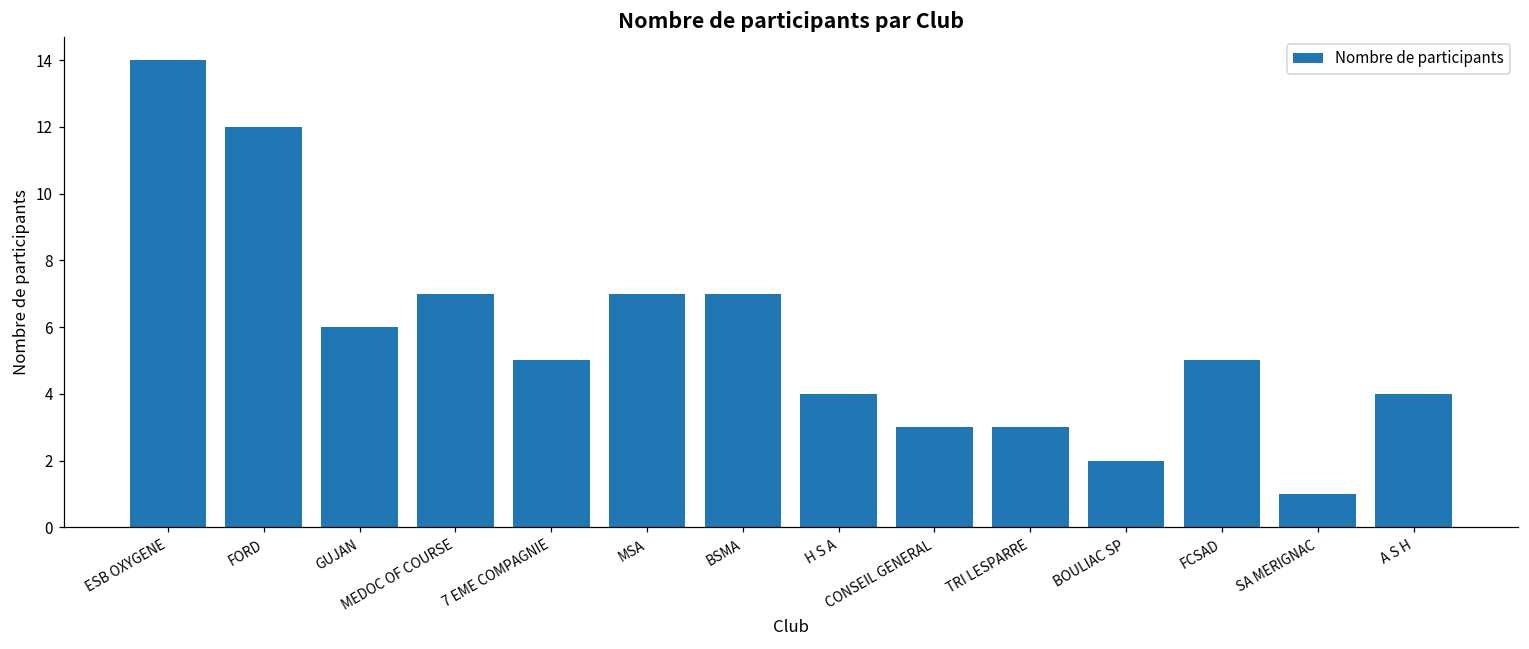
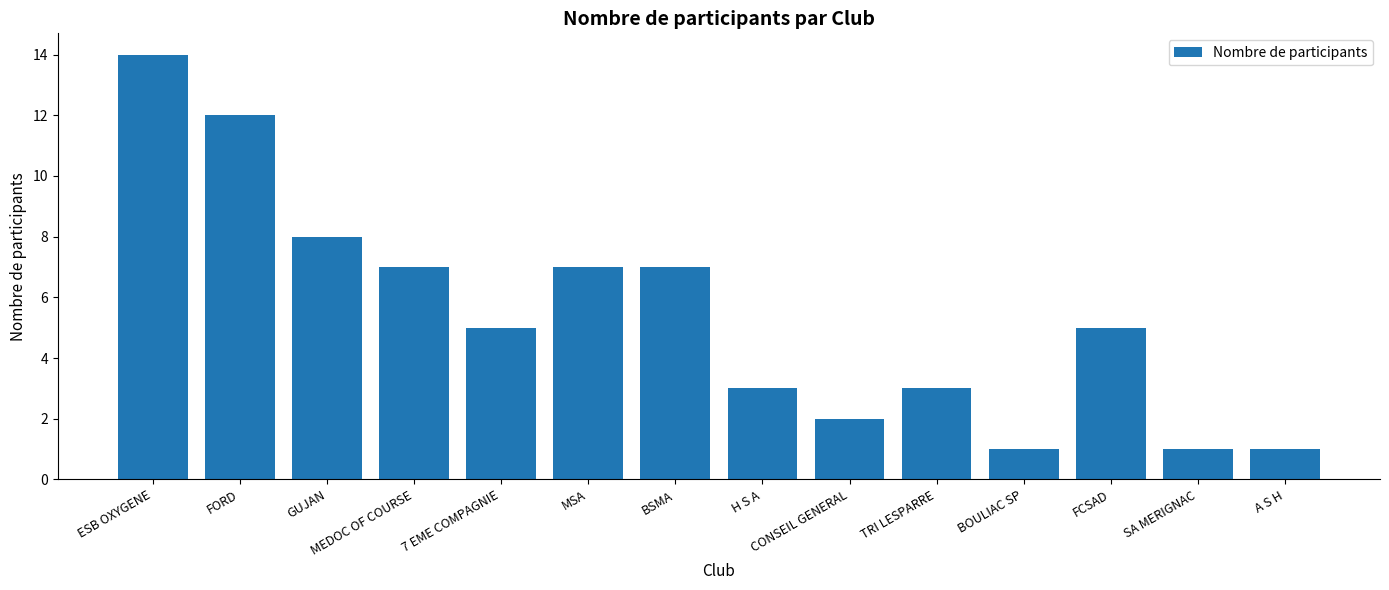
GUJAN: 6 -> 8
H S A: 4 -> 3
CONSEIL GENERAL: 3 -> 2
BOULIAC SP: 2 -> 1
A S H: 4 -> 1
